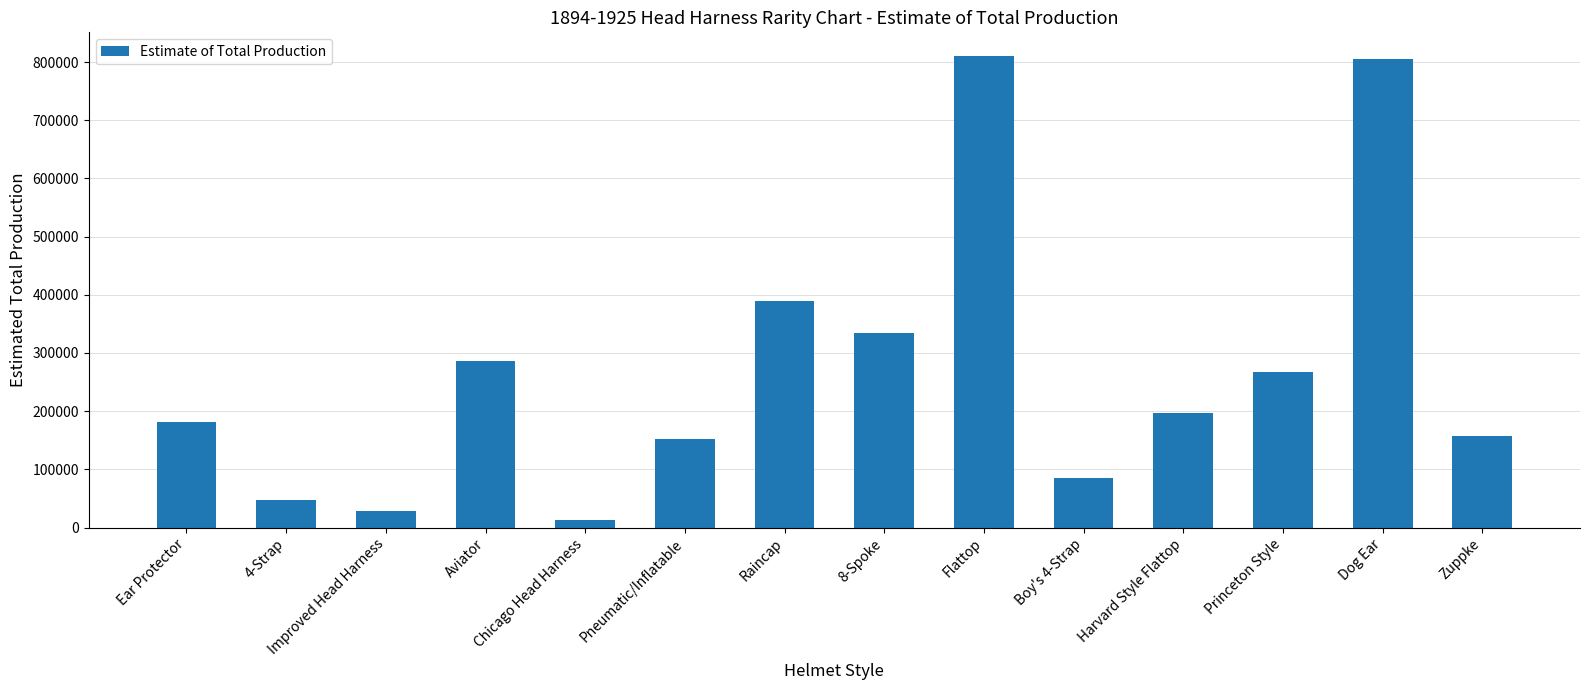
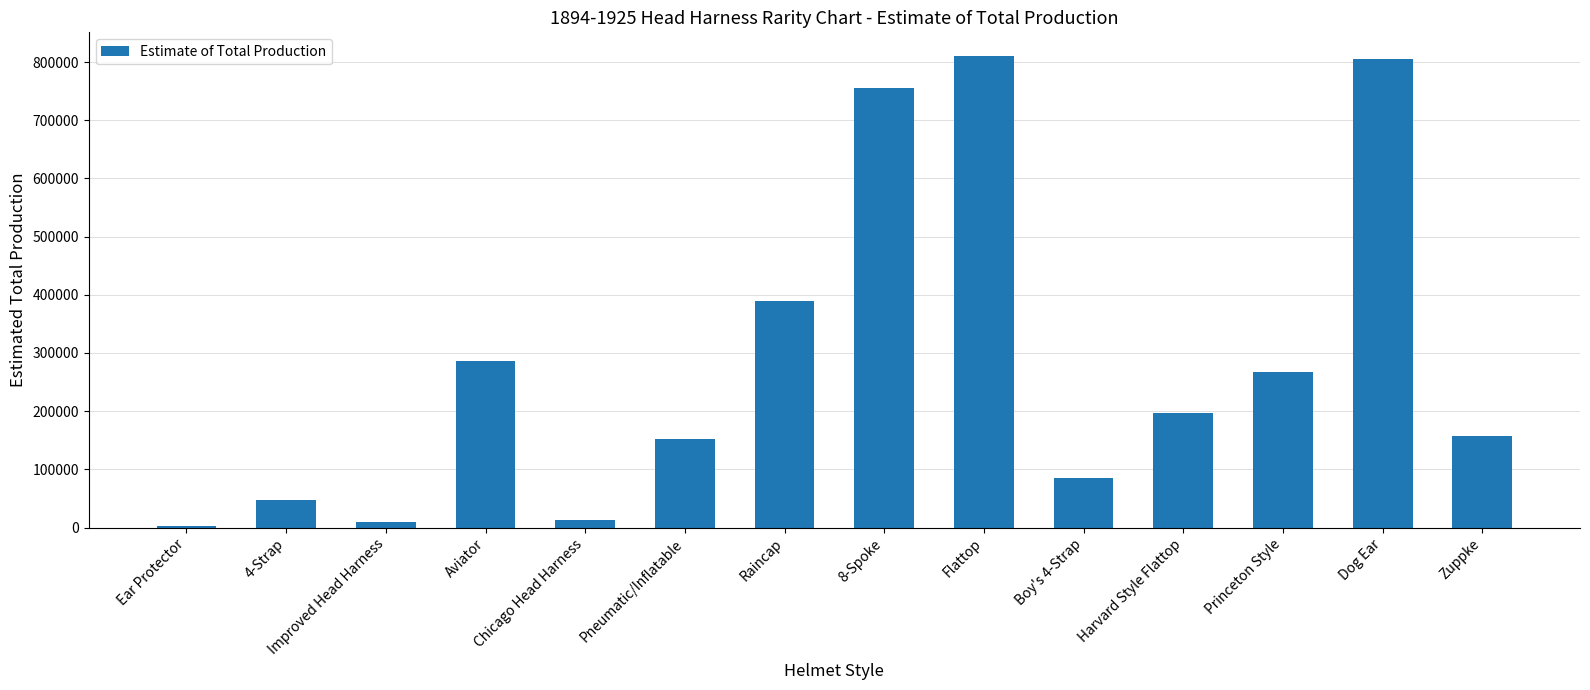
Ear Protector: 180000 -> 0
Improved Head Harness: 30000 -> 10000
8-Spoke: 330000 -> 760000
